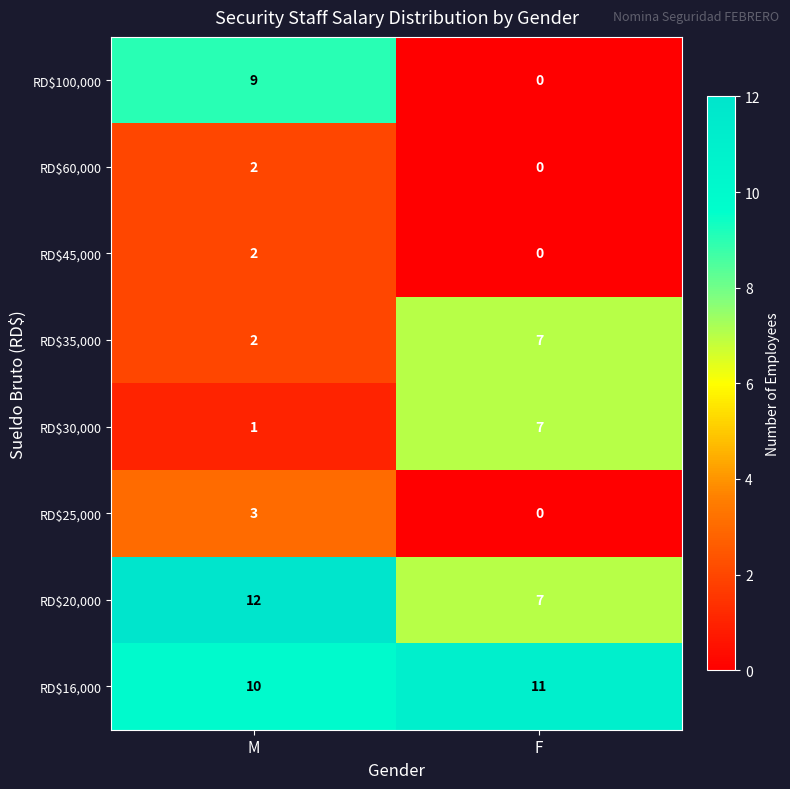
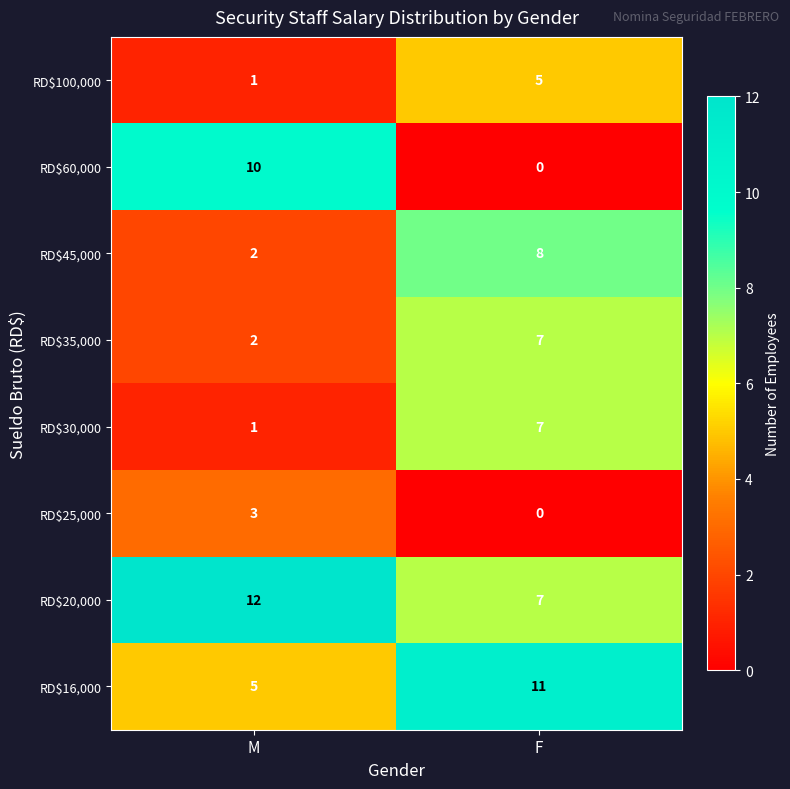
RD$100,000, M: 9 -> 1
RD$100,000, F: 0 -> 5
RD$60,000, M: 2 -> 10
RD$45,000, F: 0 -> 8
RD$16,000, M: 10 -> 5
